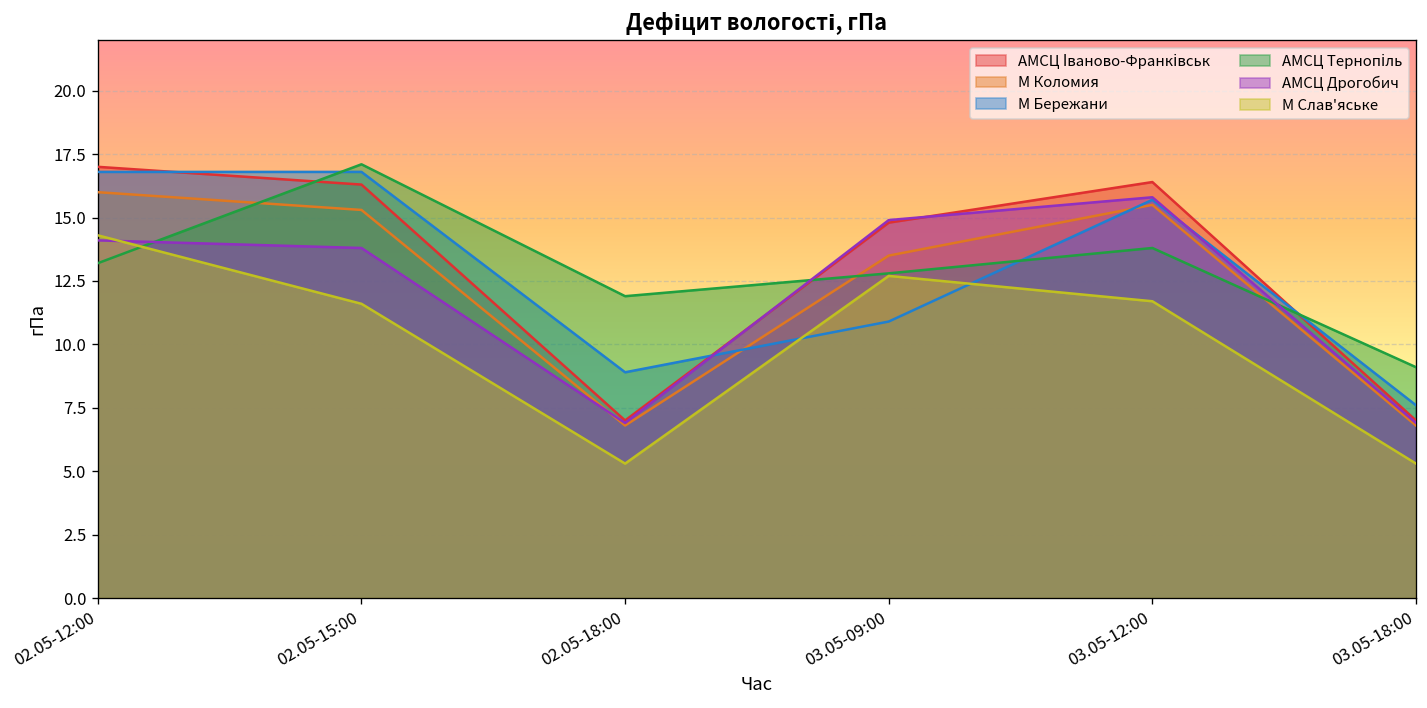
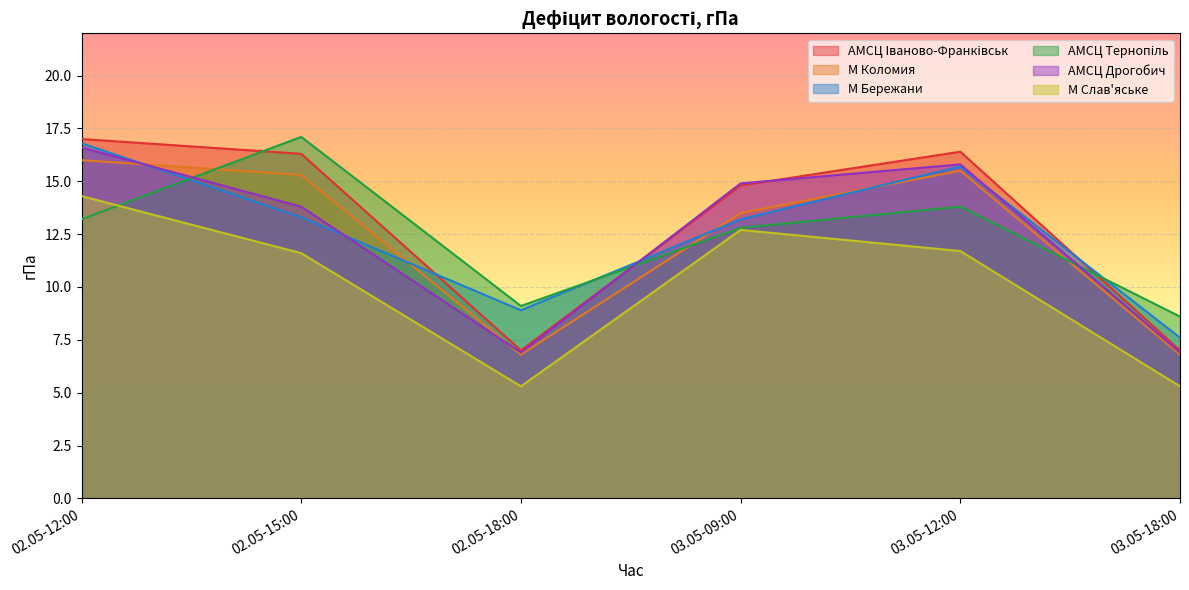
АМСЦ Дрогобич, 02.05-12:00: 14.1 -> 16.6
М Бережани, 02.05-15:00: 16.8 -> 13.3
АМСЦ Тернопіль, 02.05-18:00: 11.9 -> 9.1
М Бережани, 03.05-09:00: 10.9 -> 13.2
АМСЦ Тернопіль, 03.05-18:00: 9.1 -> 8.6
